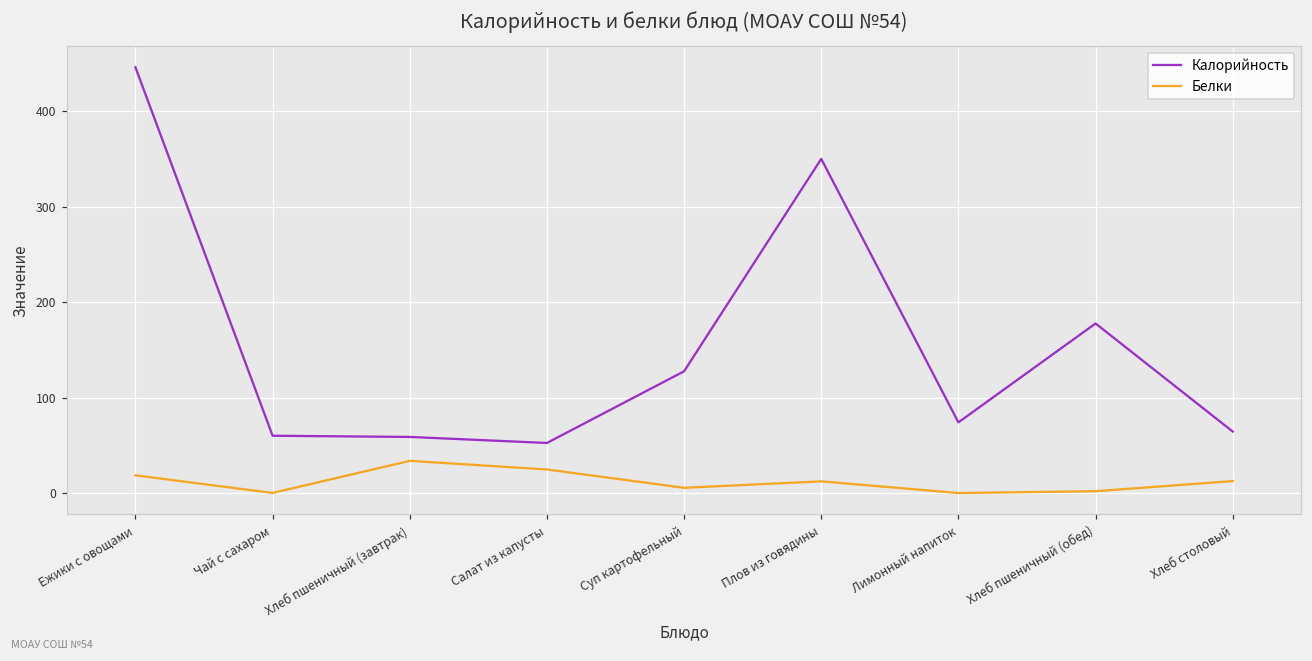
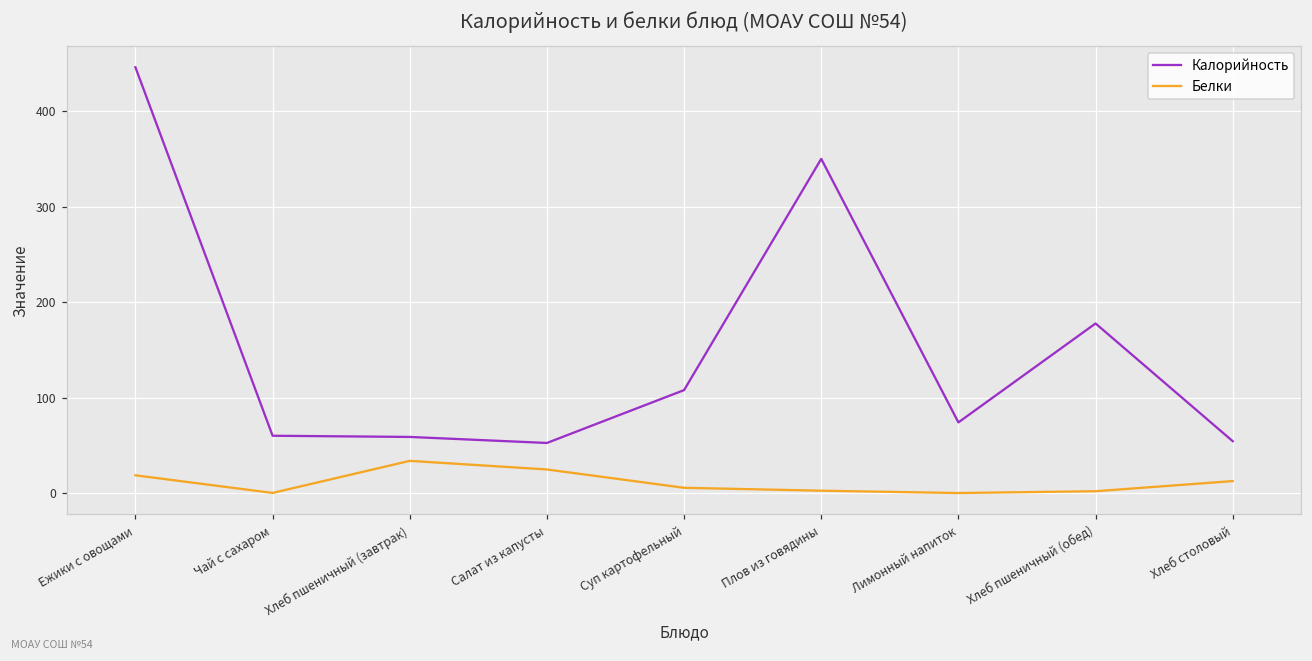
Калорийность, Суп картофельный: 130 -> 110
Белки, Плов из говядины: 10 -> 0
Калорийность, Хлеб столовый: 60 -> 50
